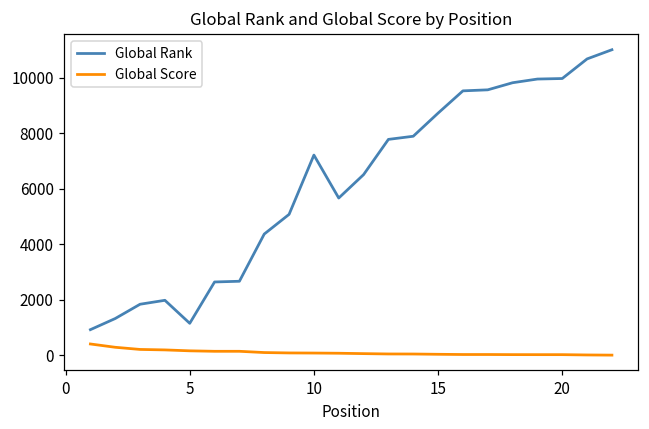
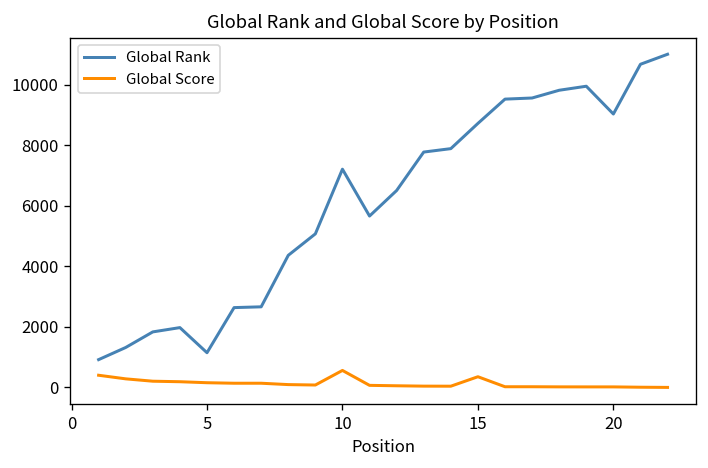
Global Score, 10: 100 -> 600
Global Score, 15: 0 -> 400
Global Rank, 20: 10000 -> 9000
